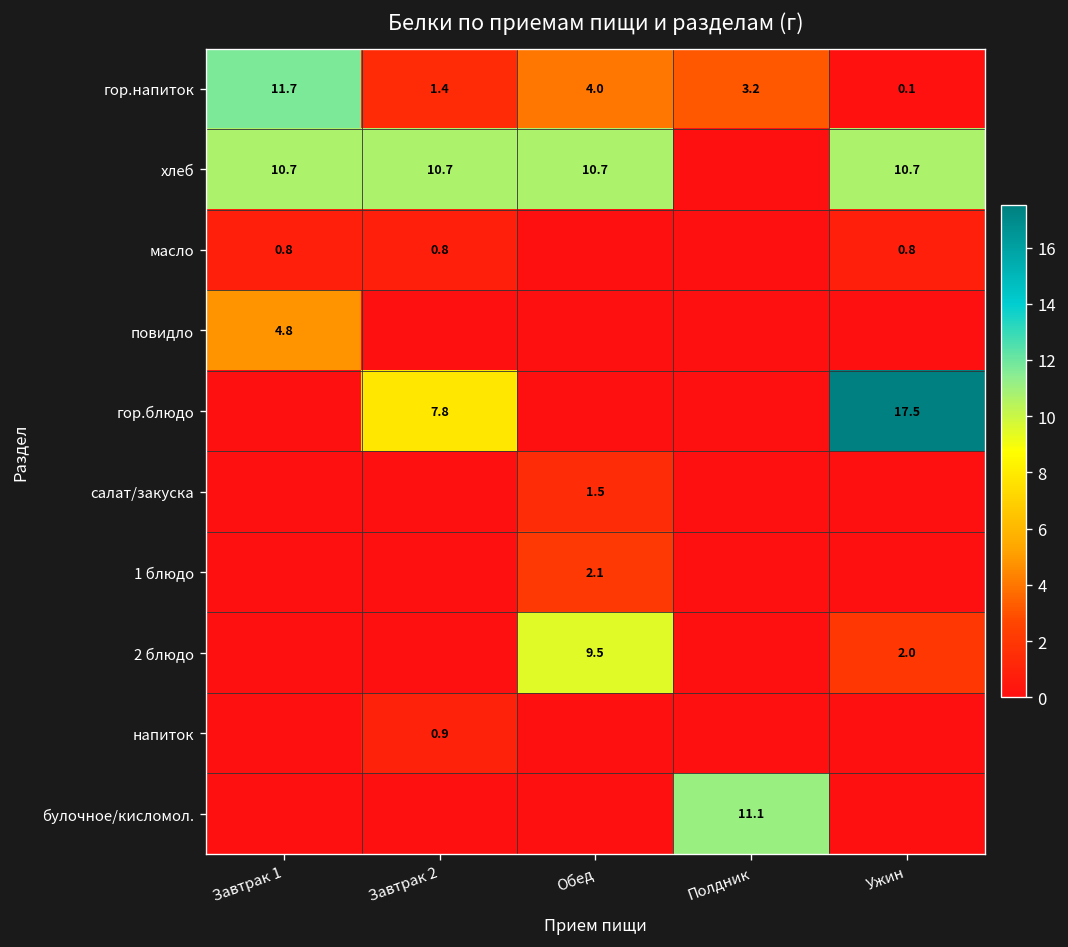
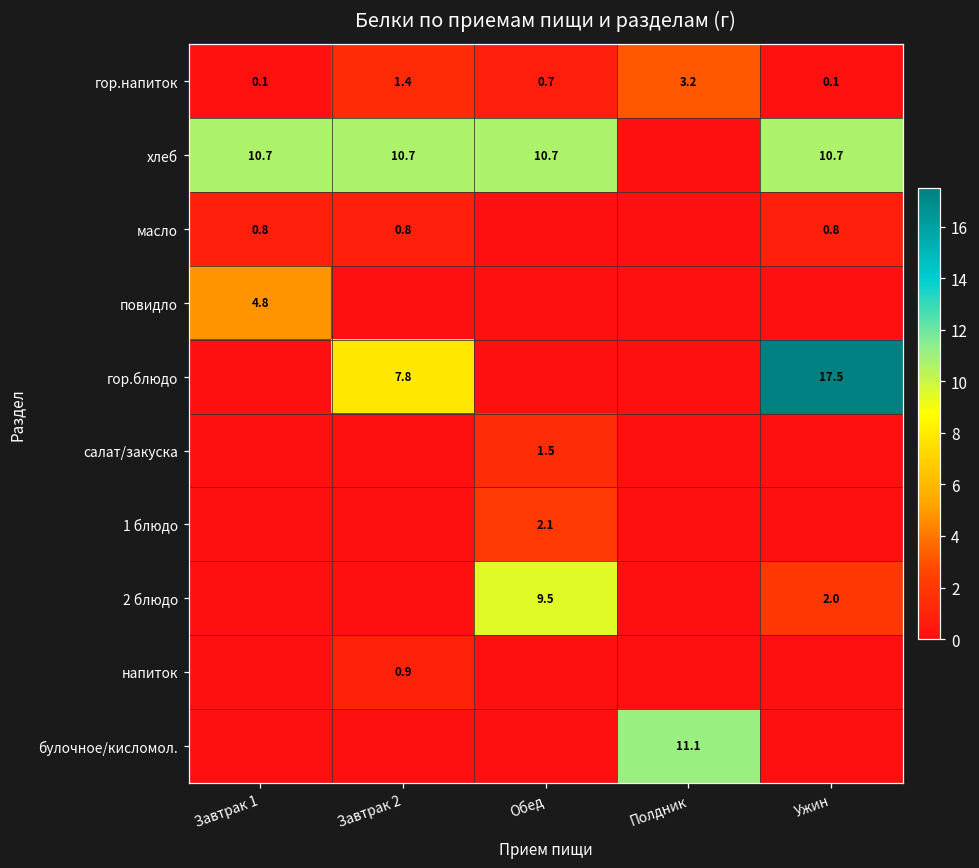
гор.напиток, Завтрак 1: 11.7 -> 0.1
гор.напиток, Обед: 4.0 -> 0.7
